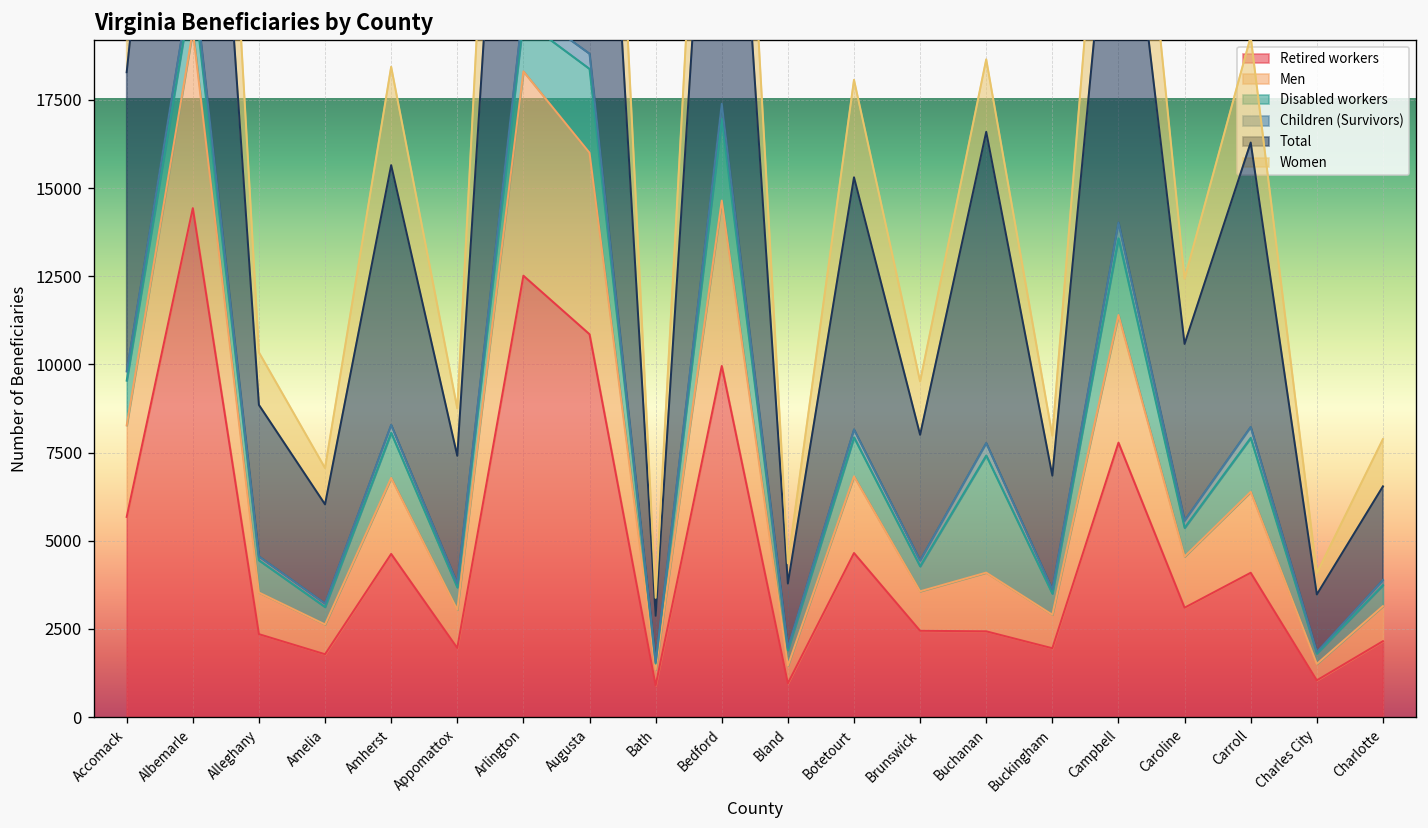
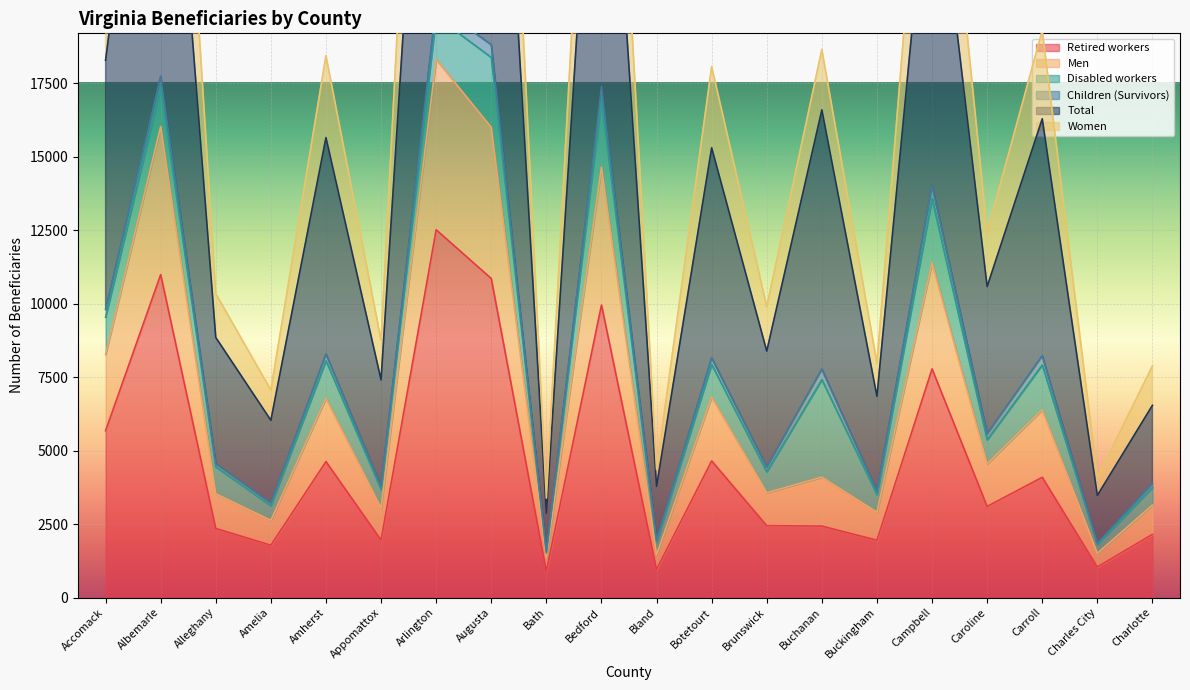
Retired workers, Albemarle: 14400 -> 11000
Total, Brunswick: 3600 -> 3900
